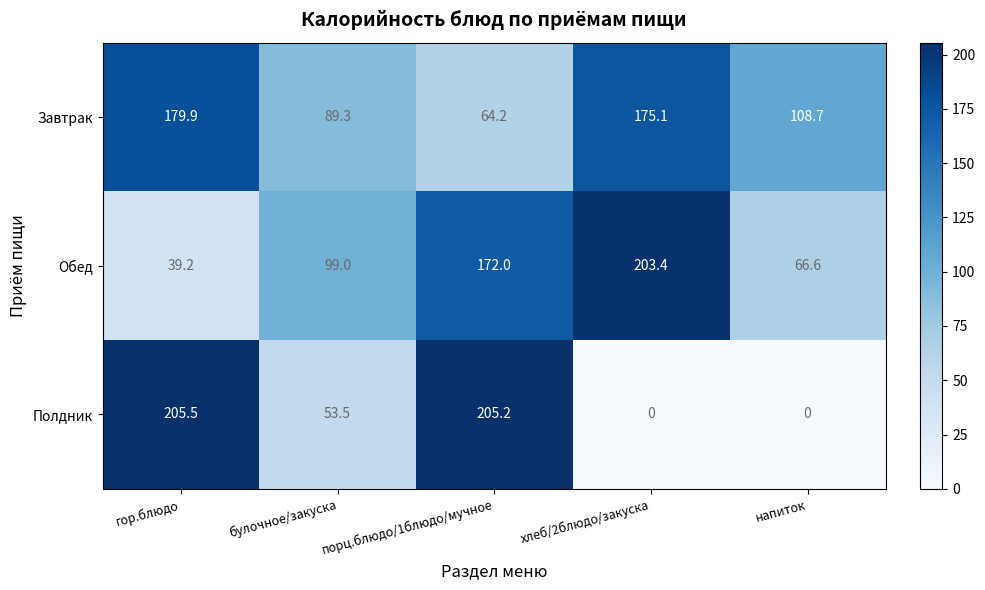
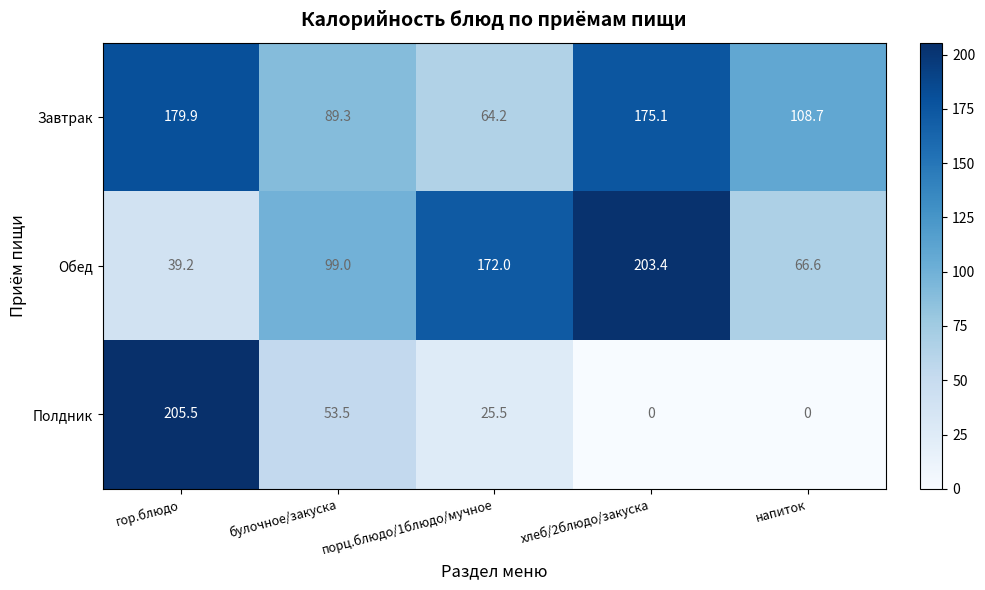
Полдник, порц.блюдо/1блюдо/мучное: 205.2 -> 25.5
